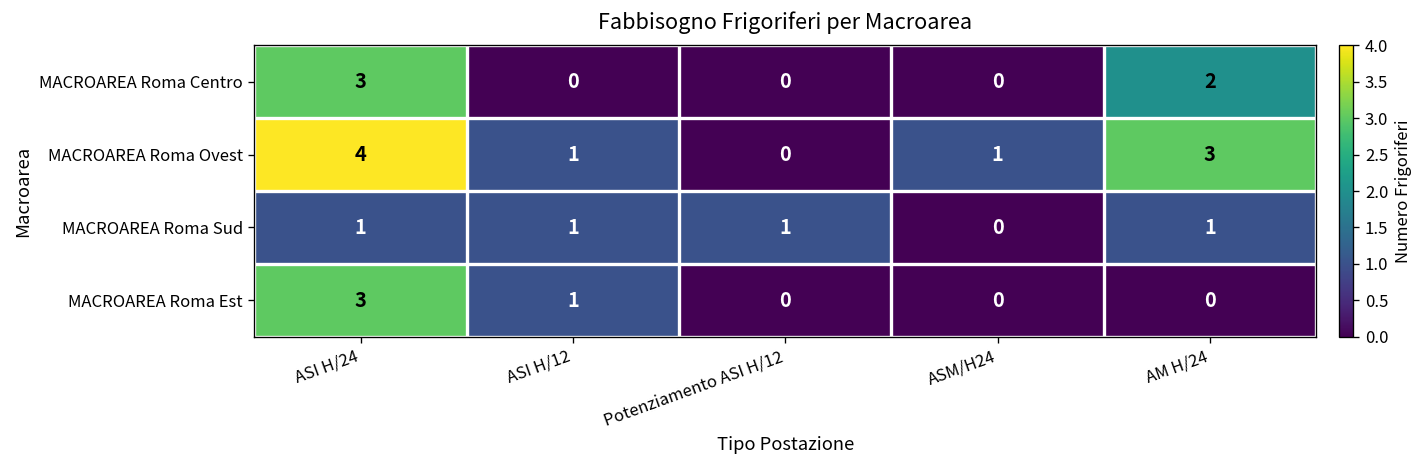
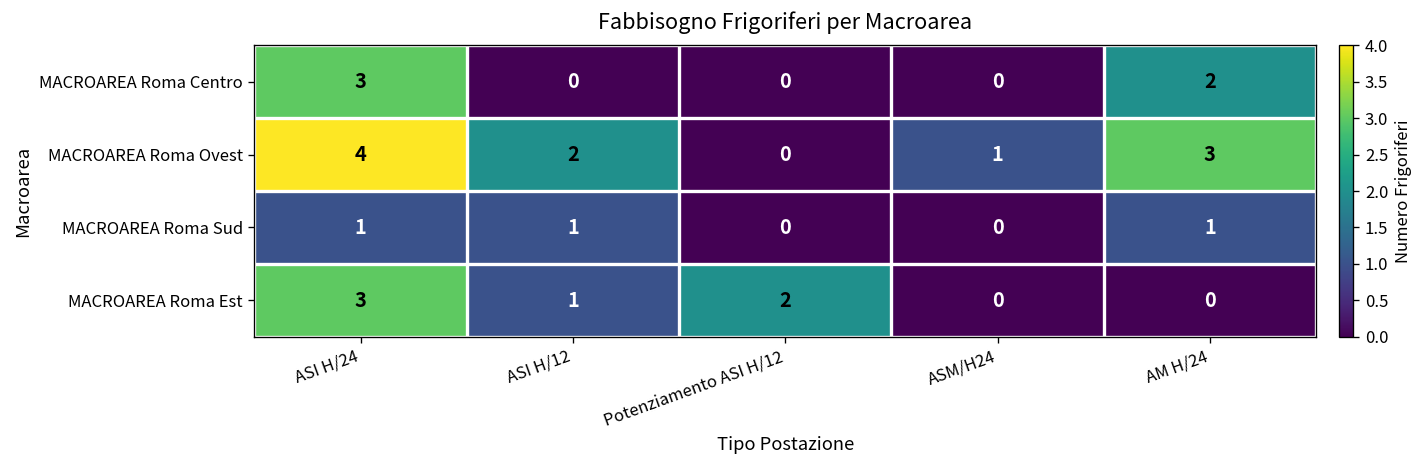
MACROAREA Roma Ovest, ASI H/12: 1 -> 2
MACROAREA Roma Sud, Potenziamento ASI H/12: 1 -> 0
MACROAREA Roma Est, Potenziamento ASI H/12: 0 -> 2
